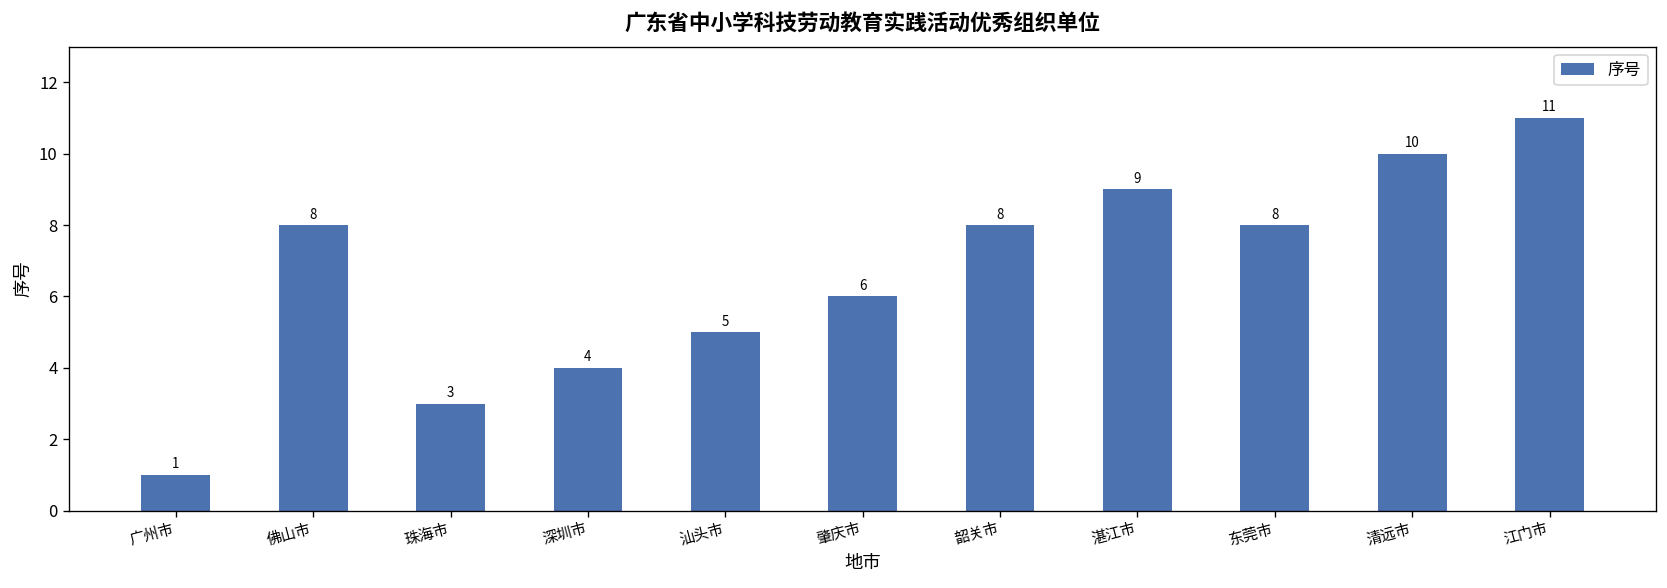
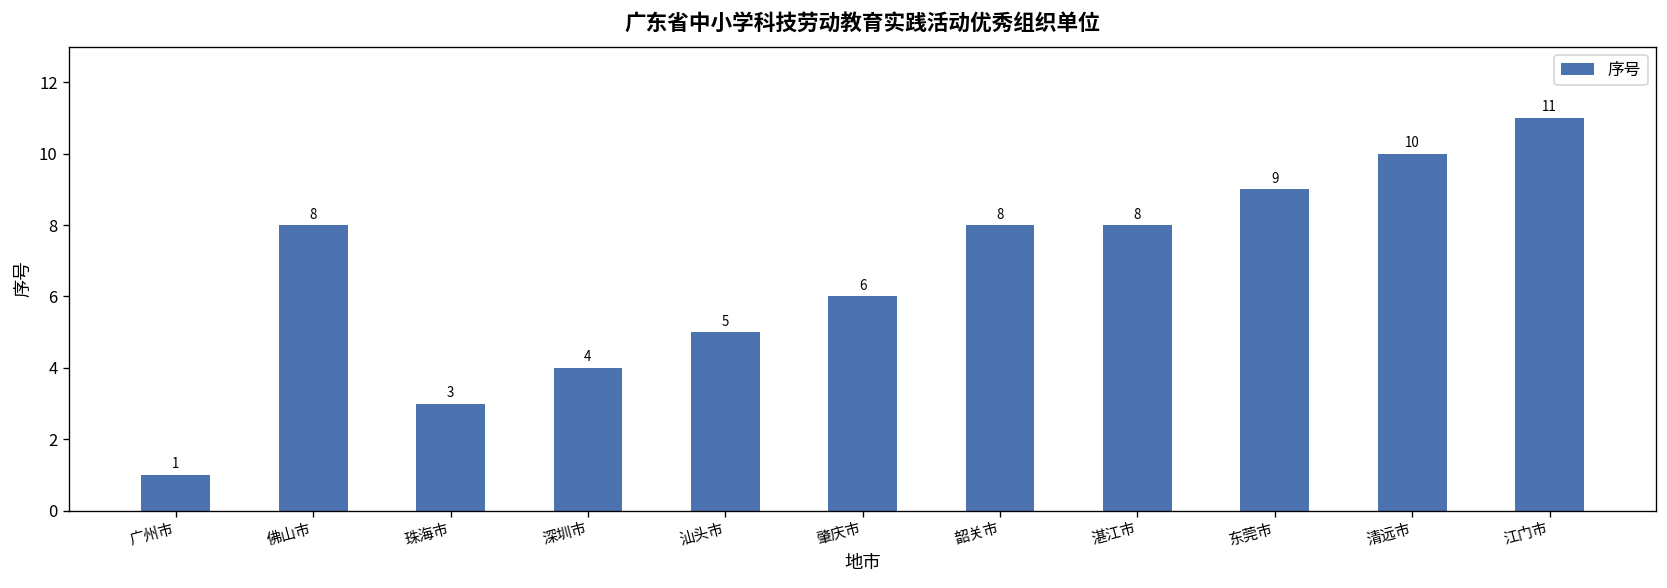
湛江市: 9 -> 8
东莞市: 8 -> 9
